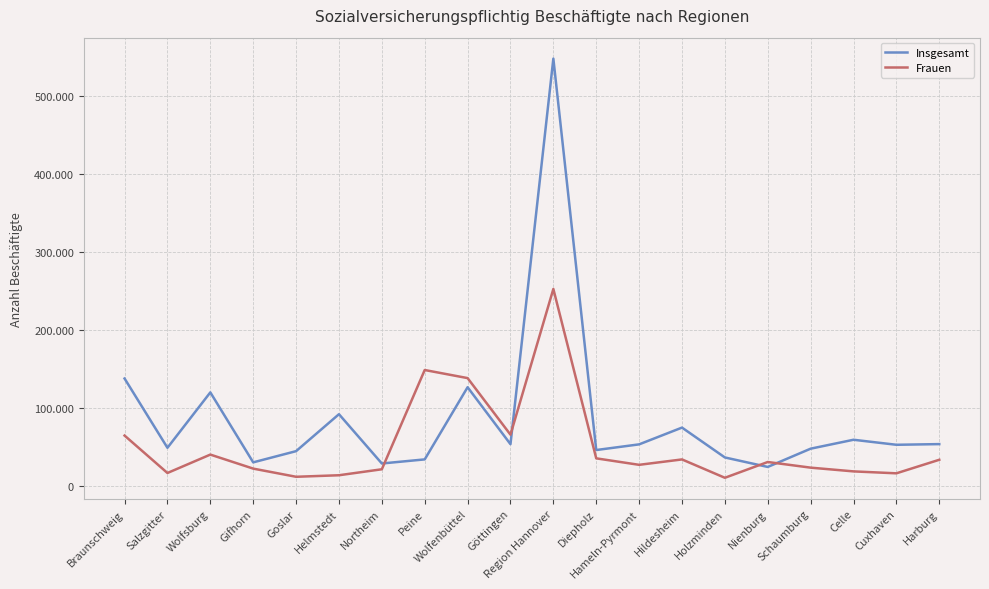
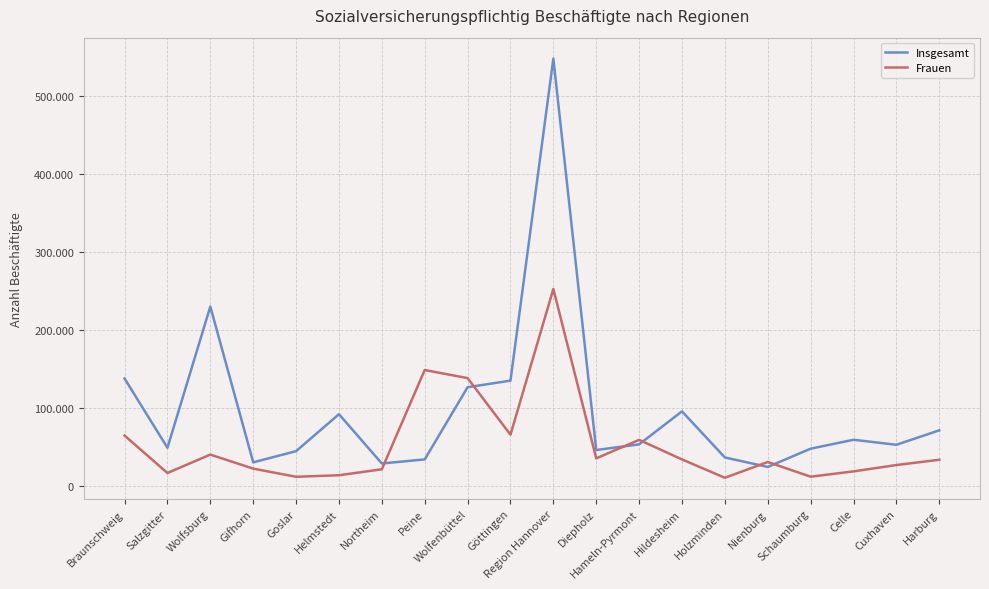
Insgesamt, Wolfsburg: 120 -> 230
Insgesamt, Göttingen: 50 -> 130
Frauen, Hameln-Pyrmont: 30 -> 60
Insgesamt, Hildesheim: 70 -> 100
Frauen, Schaumburg: 20 -> 10
Frauen, Cuxhaven: 20 -> 30
Insgesamt, Harburg: 50 -> 70
